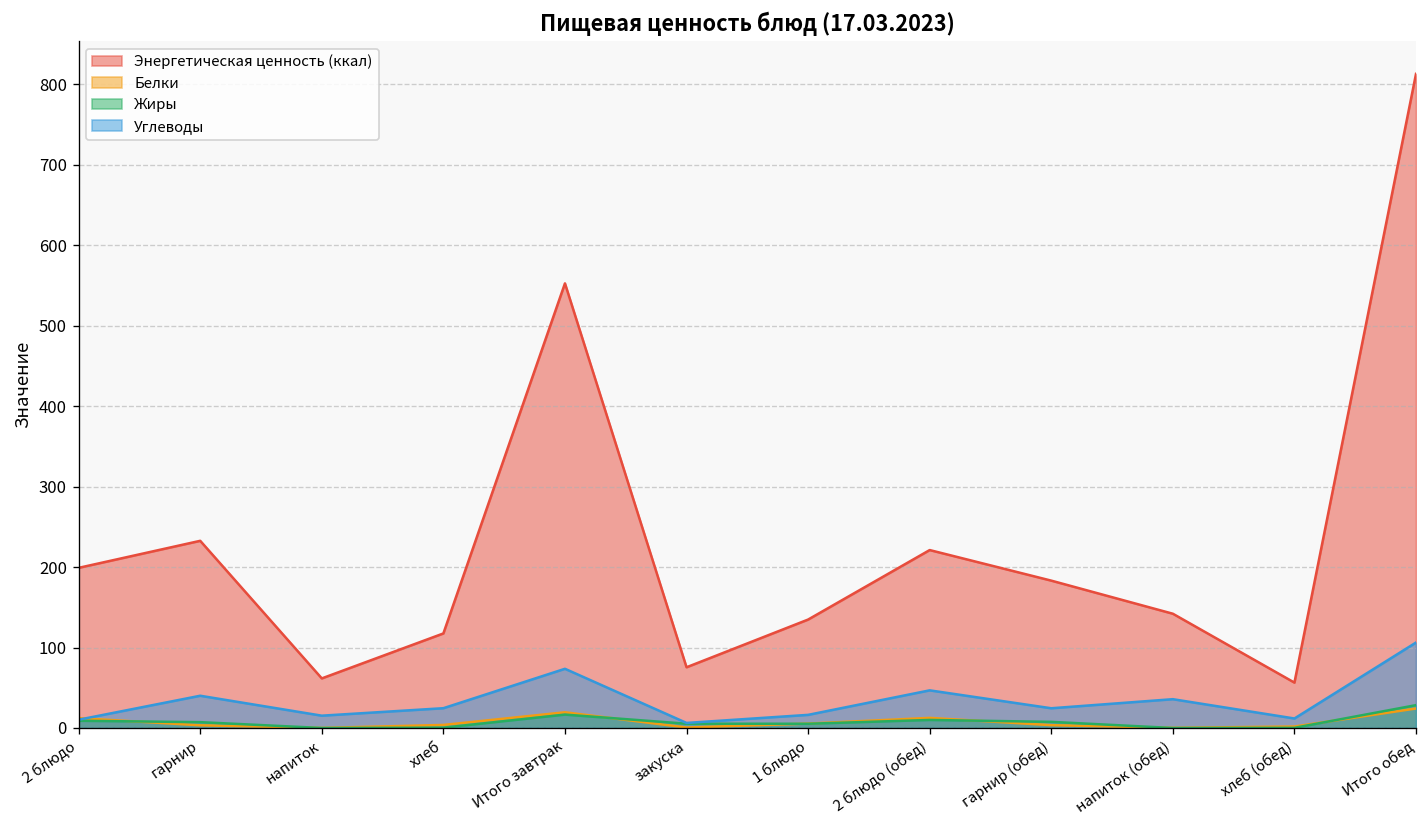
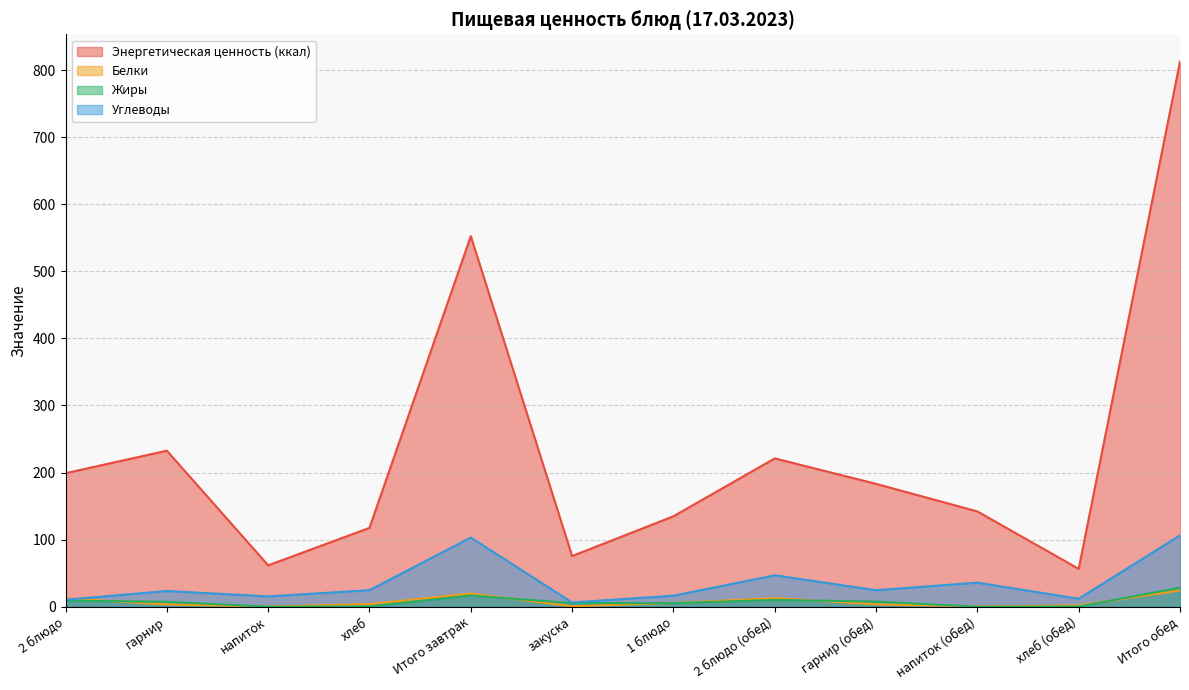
Углеводы, гарнир: 40 -> 20
Углеводы, Итого завтрак: 70 -> 100
